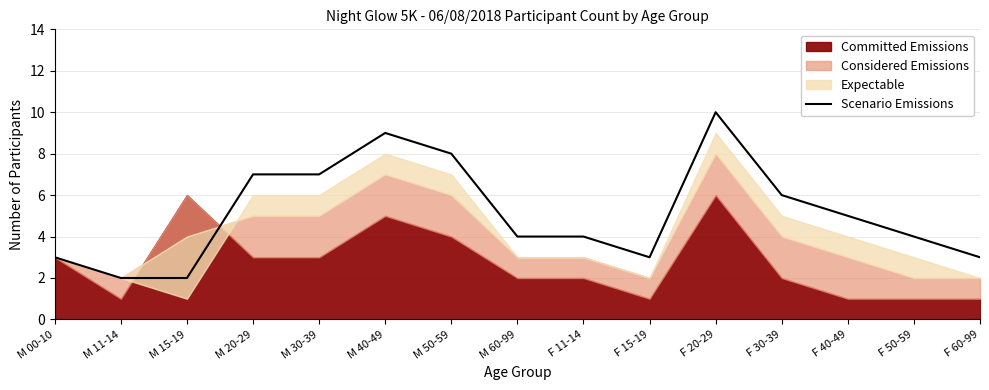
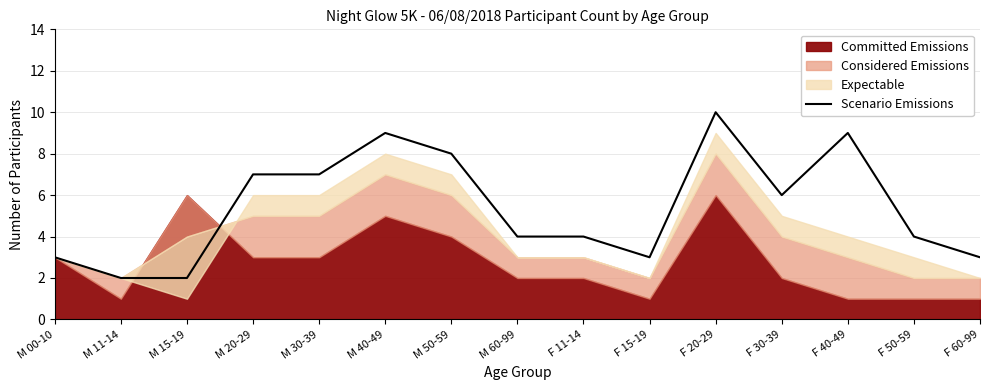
Scenario Emissions, F 40-49: 5 -> 9
